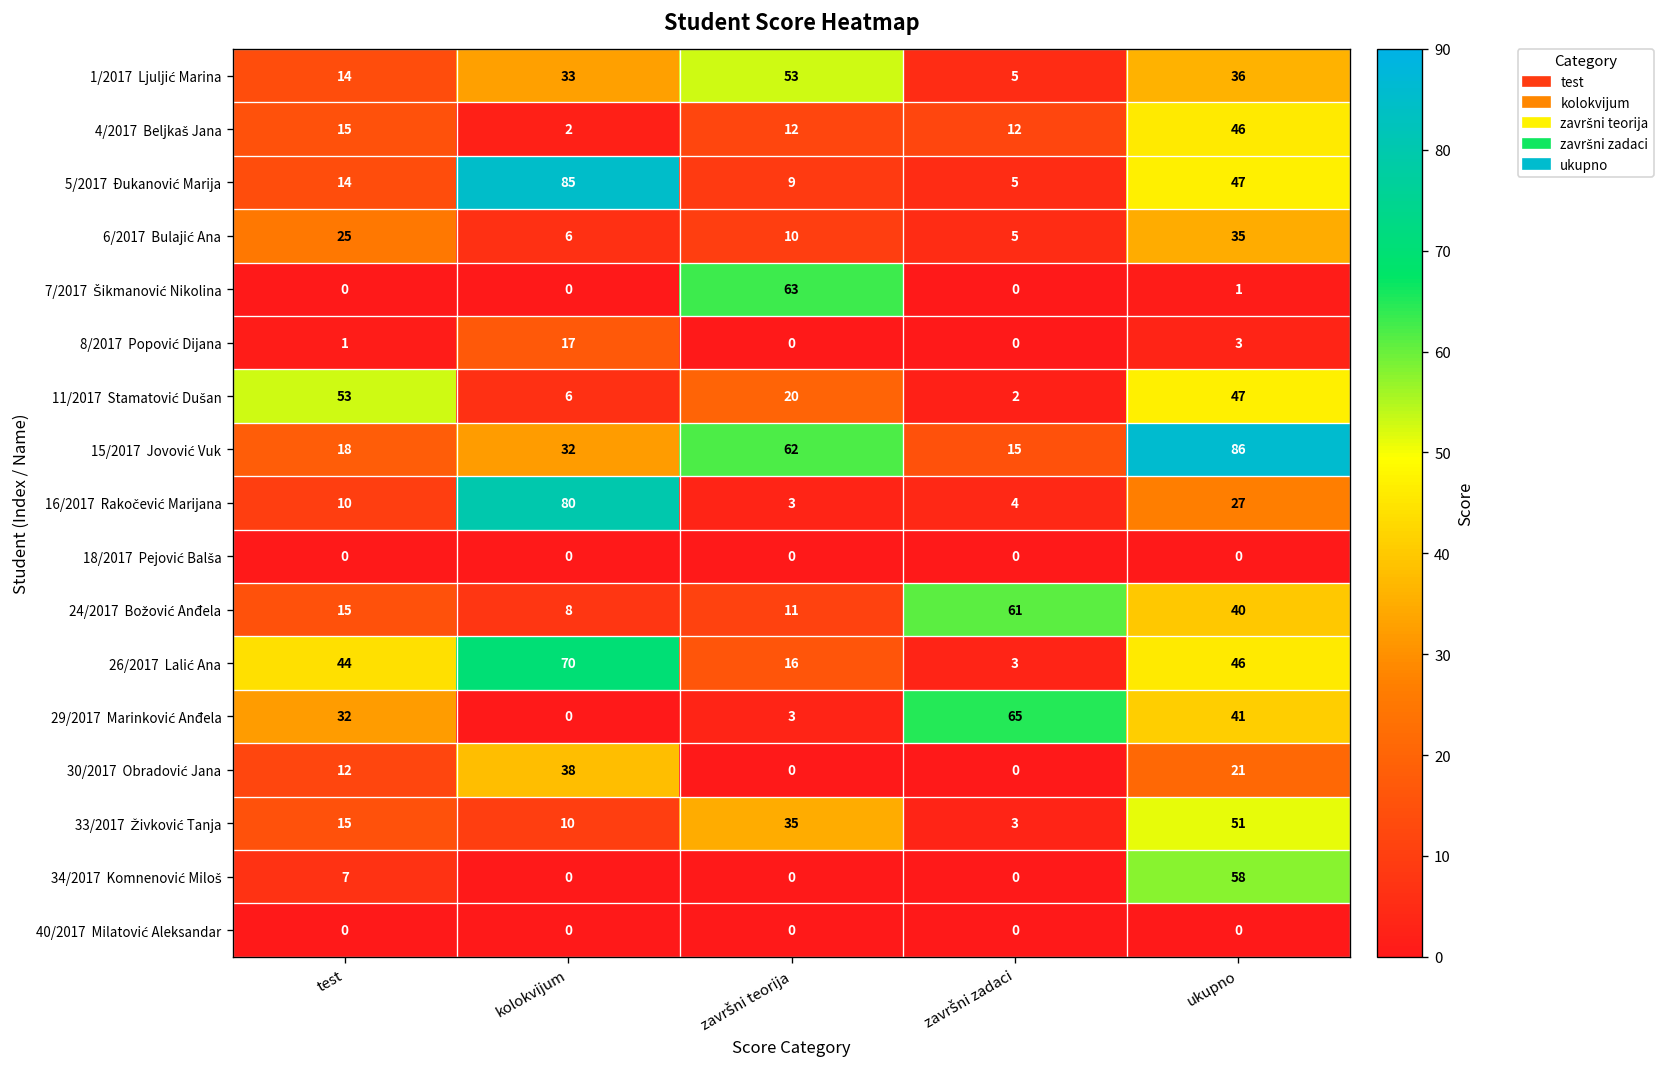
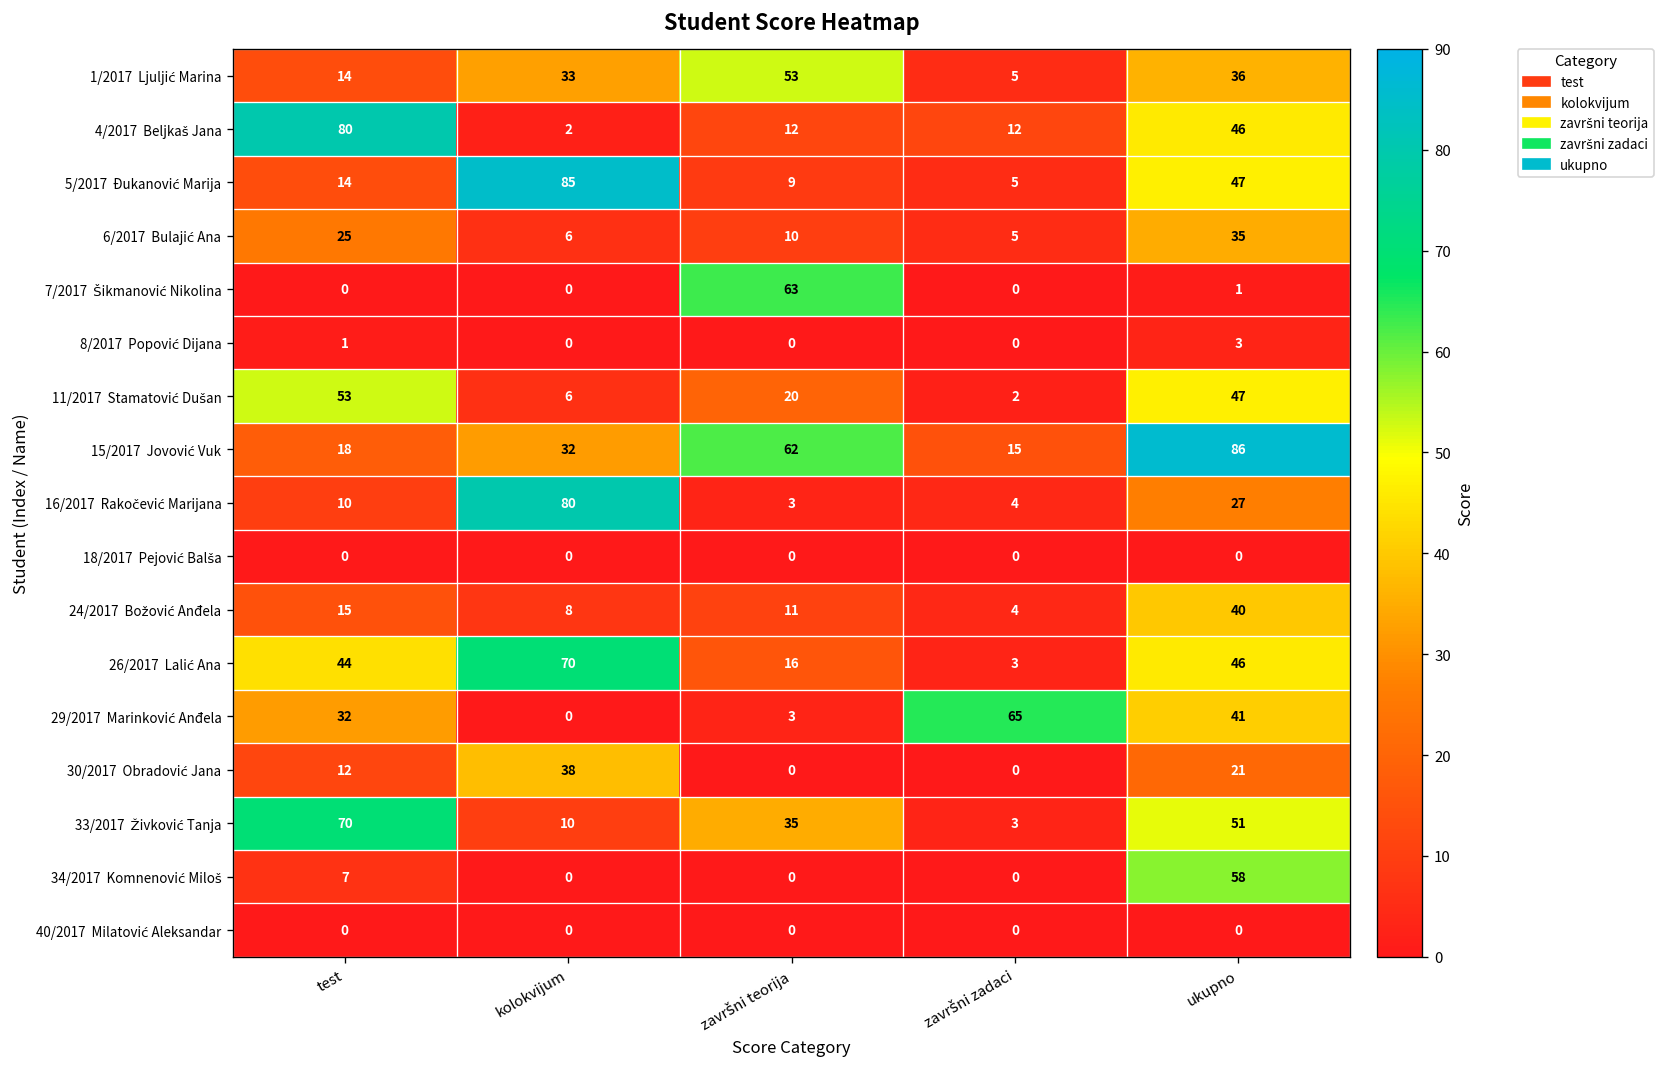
4/2017 Beljkaš Jana, test: 15 -> 80
8/2017 Popović Dijana, kolokvijum: 17 -> 0
24/2017 Božović Anđela, završni zadaci: 61 -> 4
33/2017 Živković Tanja, test: 15 -> 70
